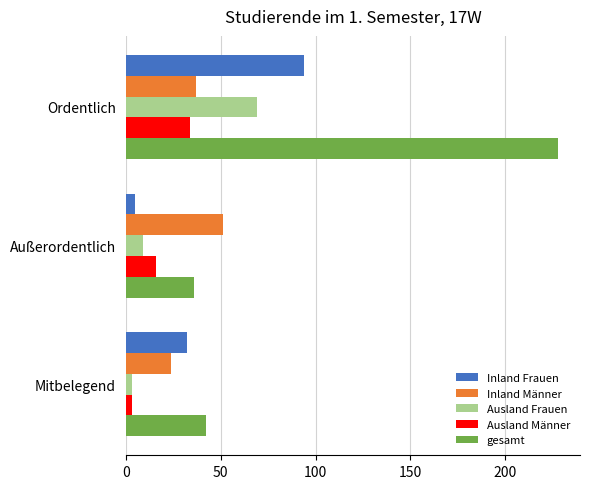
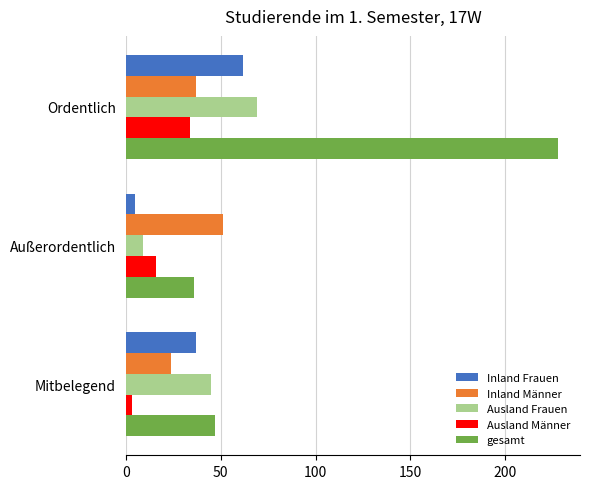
Inland Frauen, Ordentlich: 94 -> 62
Inland Frauen, Mitbelegend: 32 -> 37
Ausland Frauen, Mitbelegend: 3 -> 45
gesamt, Mitbelegend: 42 -> 47
